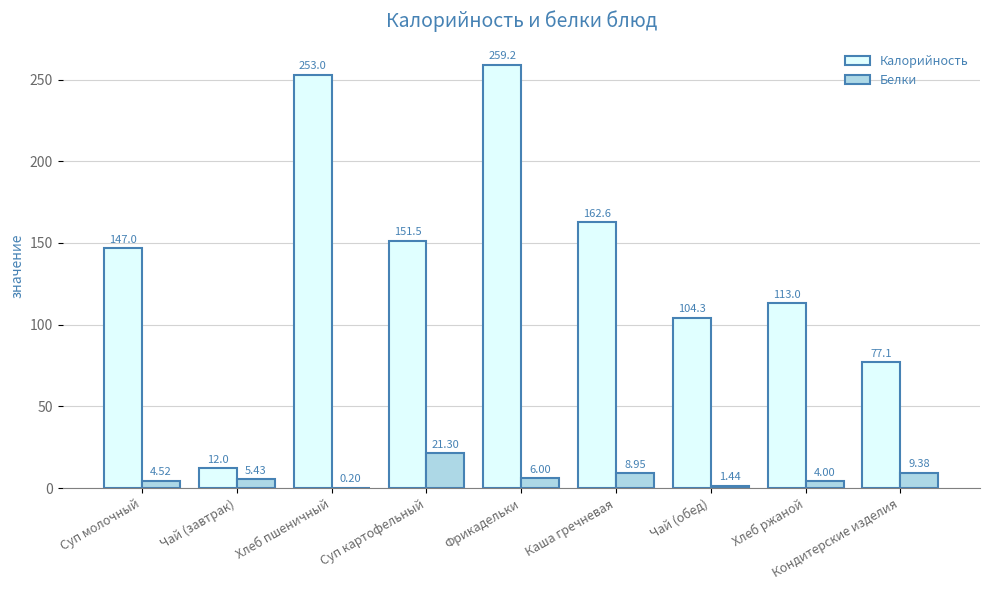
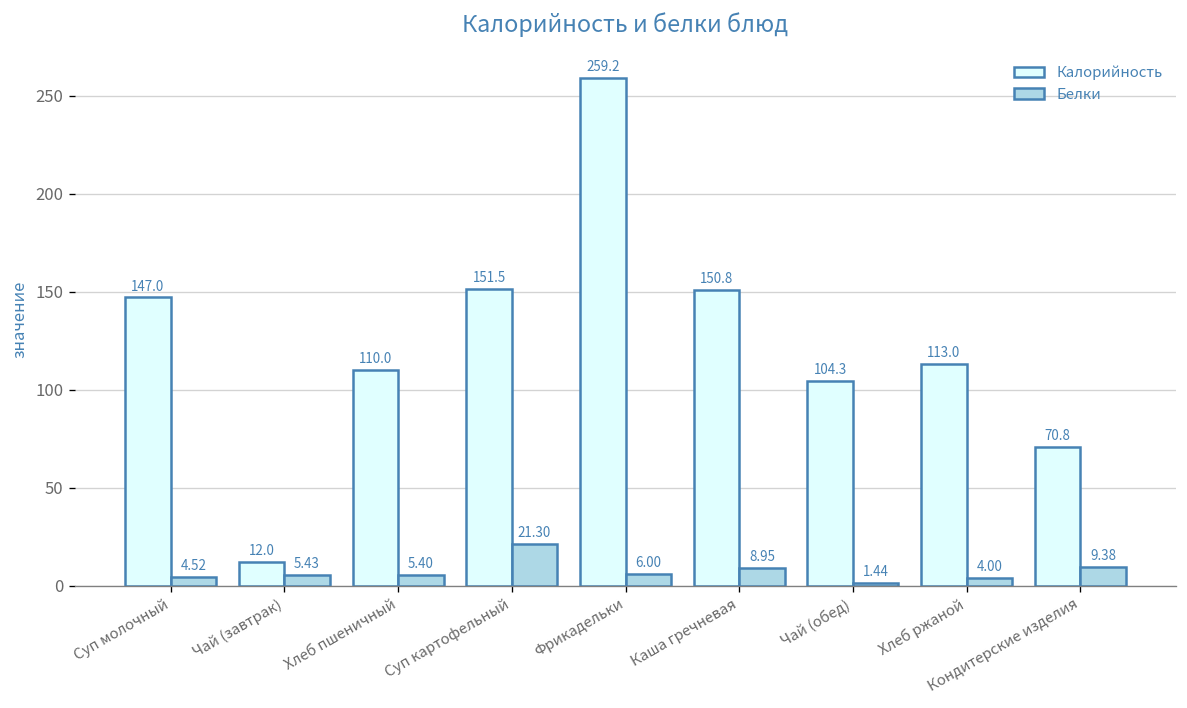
Калорийность, Хлеб пшеничный: 253.0 -> 110.0
Белки, Хлеб пшеничный: 0.20 -> 5.40
Калорийность, Каша гречневая: 162.6 -> 150.8
Калорийность, Кондитерские изделия: 77.1 -> 70.8
